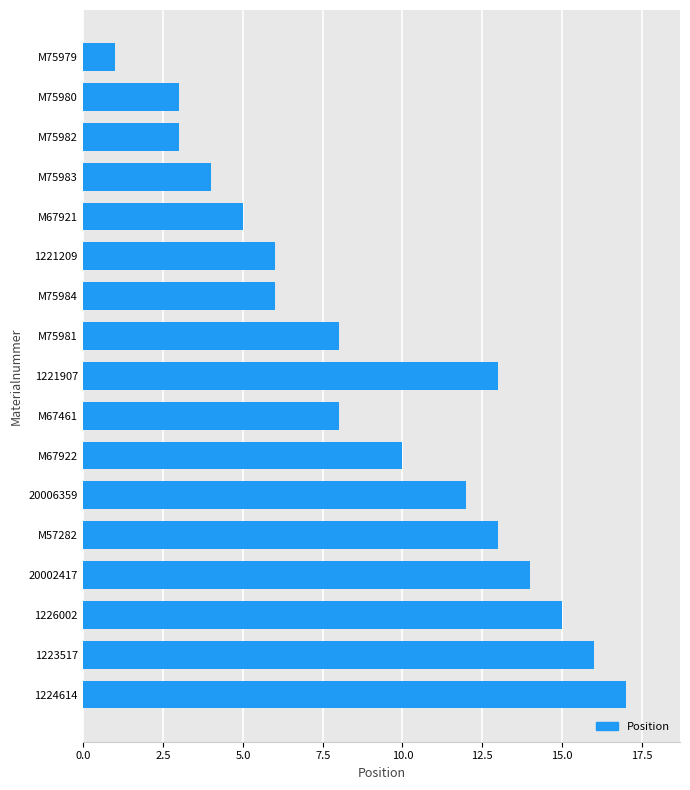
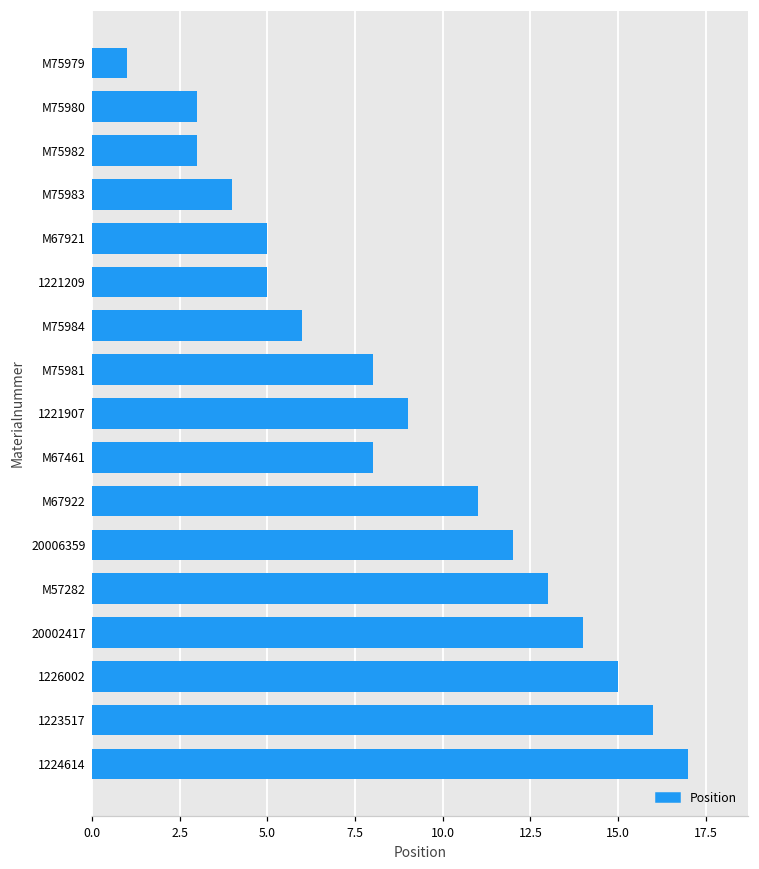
1221209: 6 -> 5
1221907: 13 -> 9
M67922: 10 -> 11
